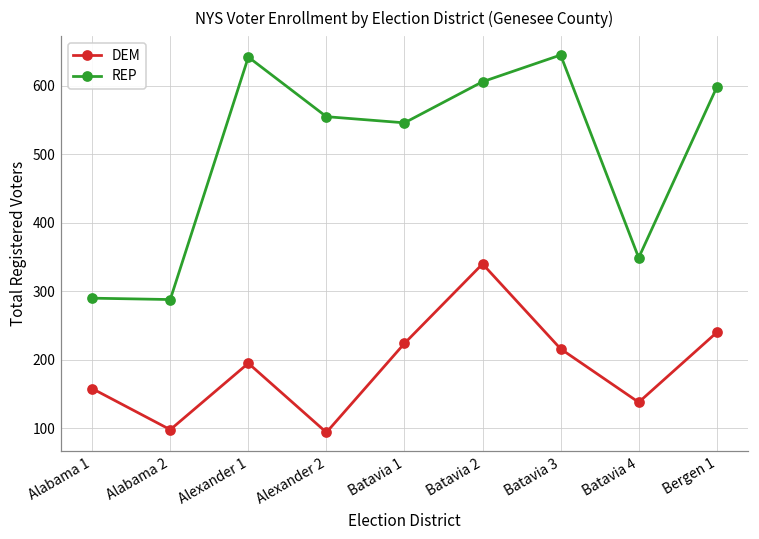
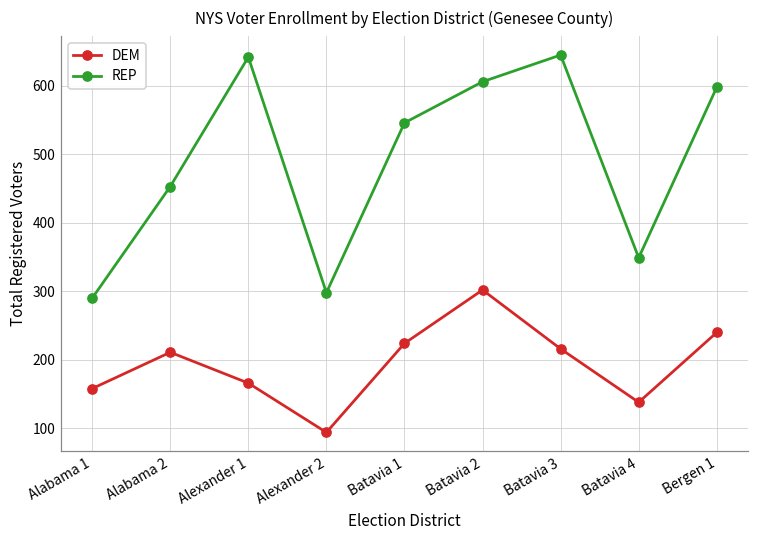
DEM, Alabama 2: 100 -> 210
REP, Alabama 2: 290 -> 450
DEM, Alexander 1: 200 -> 170
REP, Alexander 2: 560 -> 300
DEM, Batavia 2: 340 -> 300
